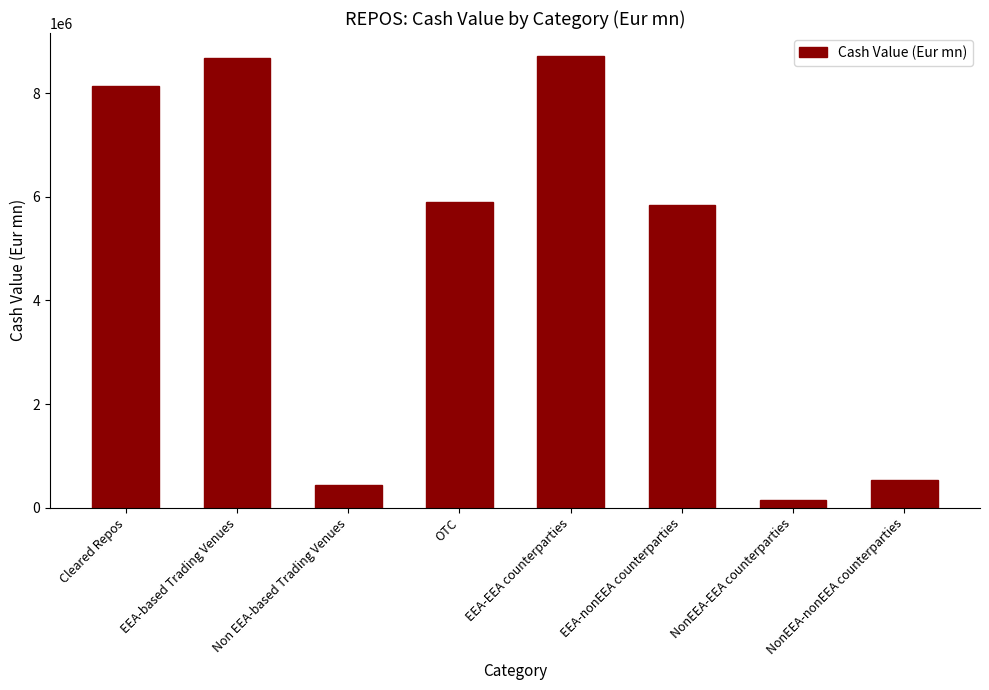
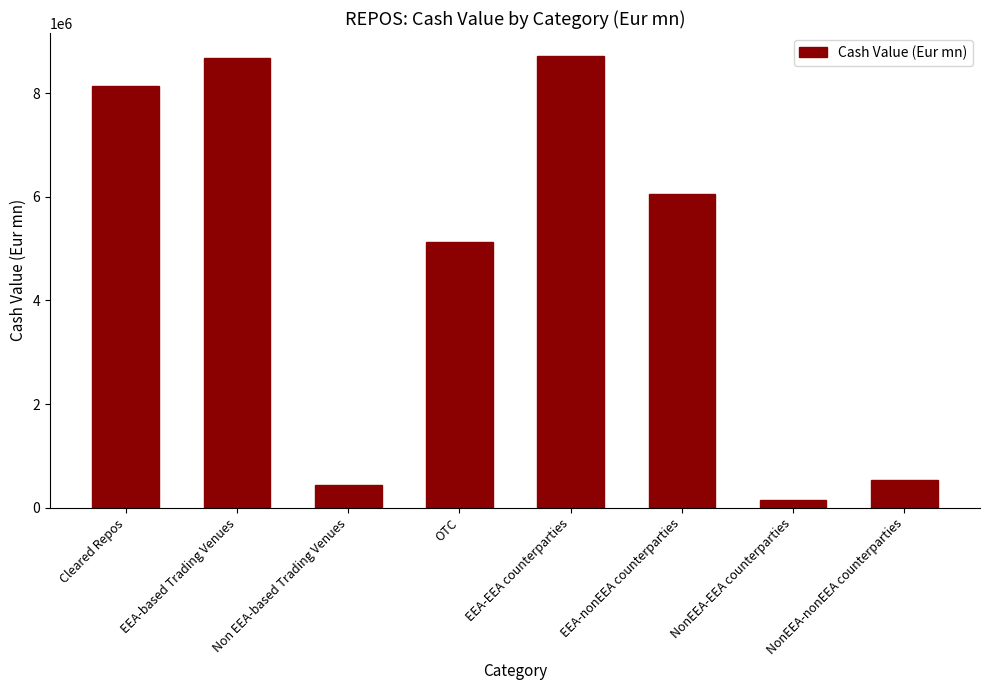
OTC: 5900000 -> 5100000
EEA-nonEEA counterparties: 5900000 -> 6100000
